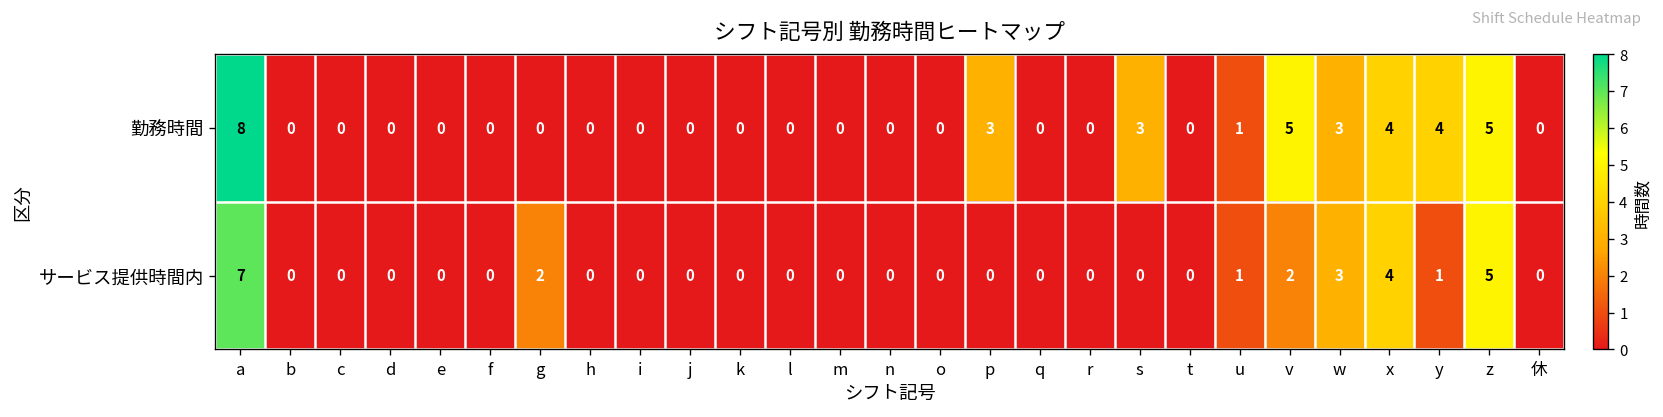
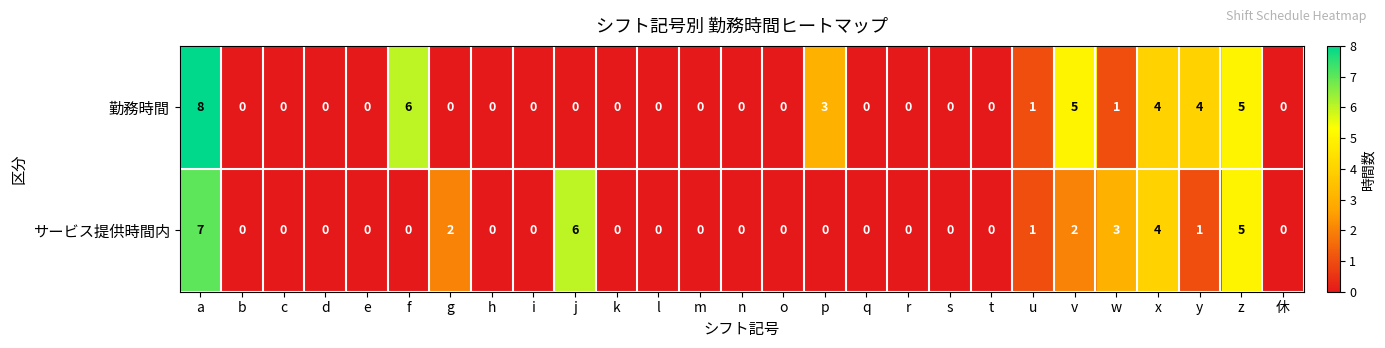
勤務時間, f: 0 -> 6
勤務時間, s: 3 -> 0
勤務時間, w: 3 -> 1
サービス提供時間内, j: 0 -> 6
